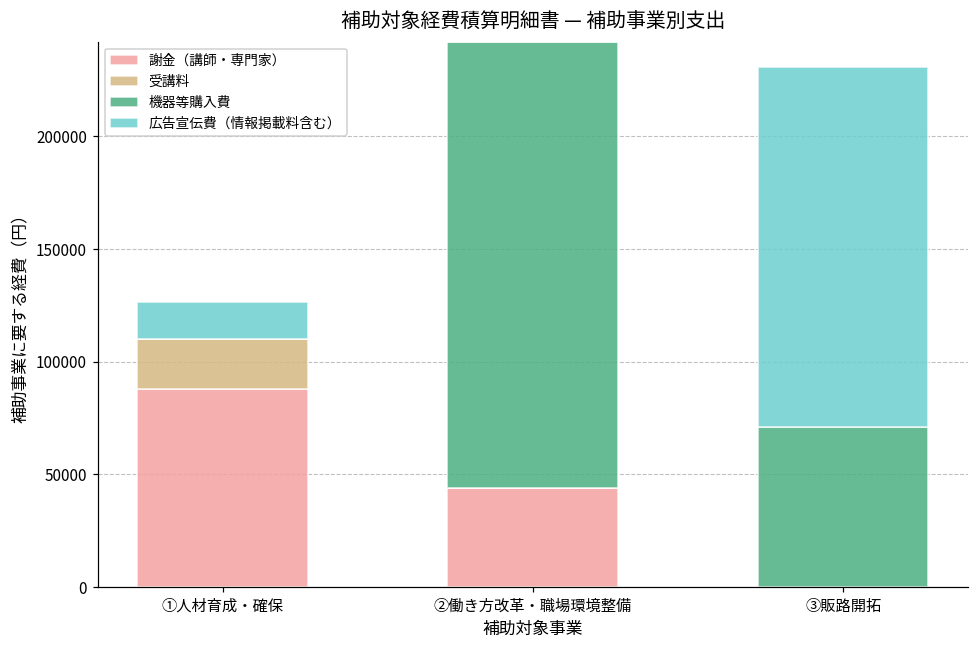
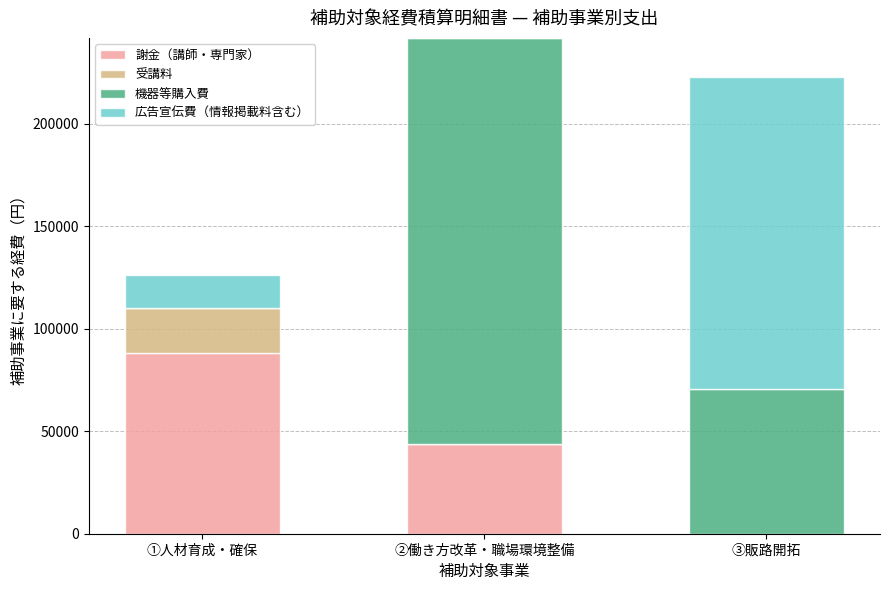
広告宣伝費（情報掲載料含む）, ③販路開拓: 160000 -> 152000
